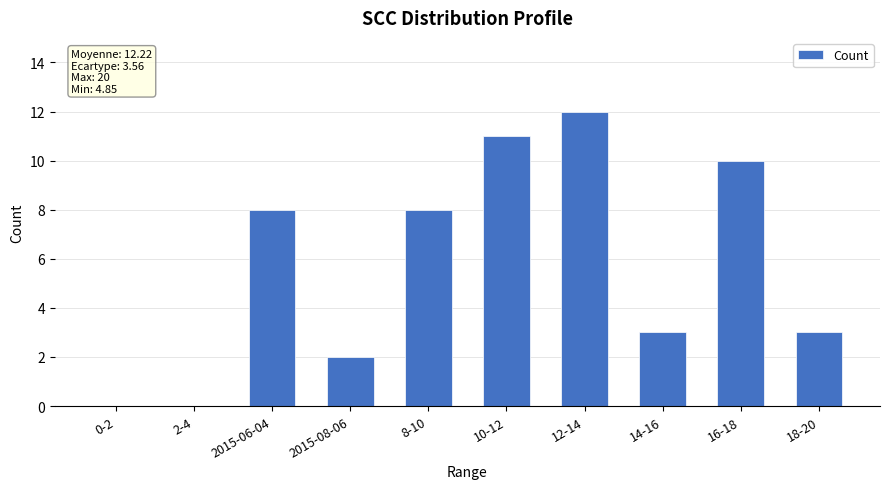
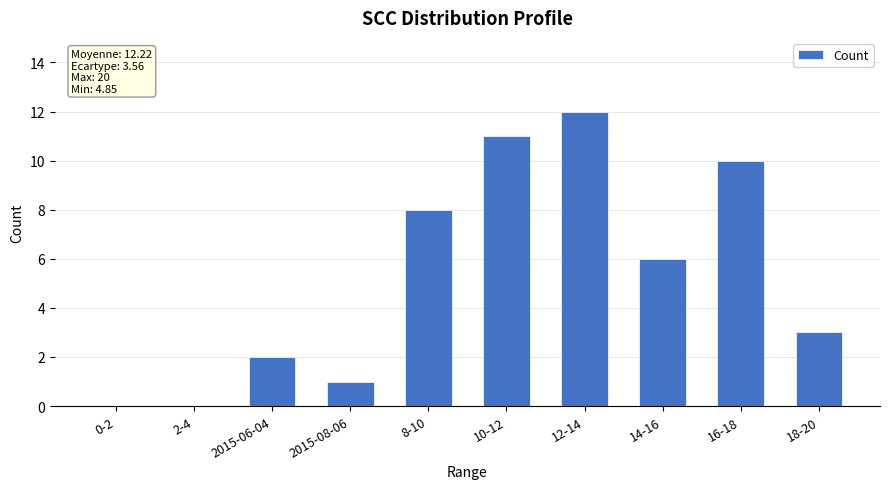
2015-06-04: 8 -> 2
2015-08-06: 2 -> 1
14-16: 3 -> 6
